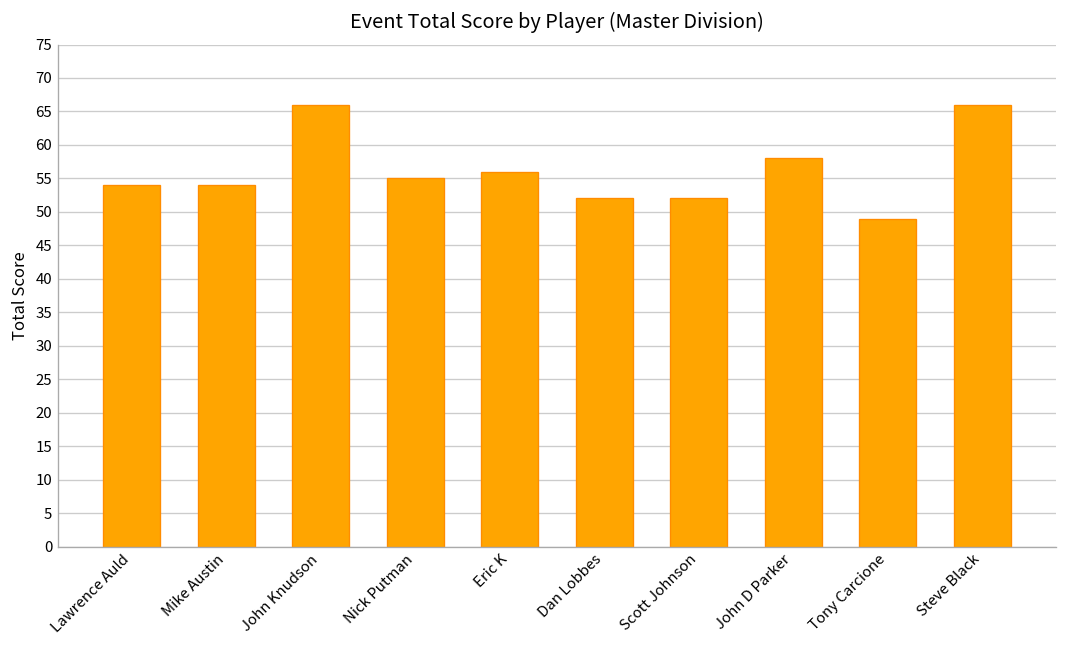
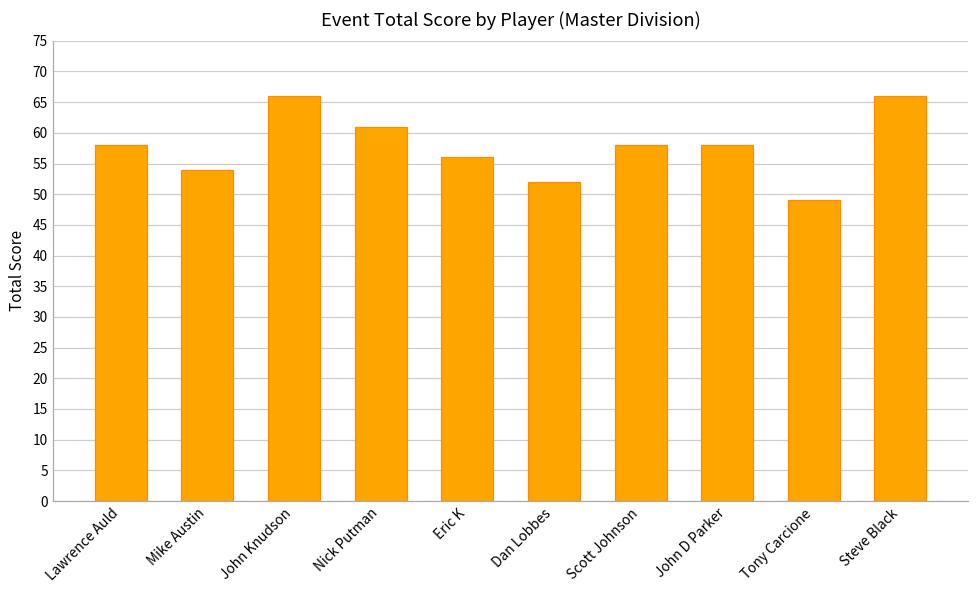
Lawrence Auld: 54 -> 58
Nick Putman: 55 -> 61
Scott Johnson: 52 -> 58
